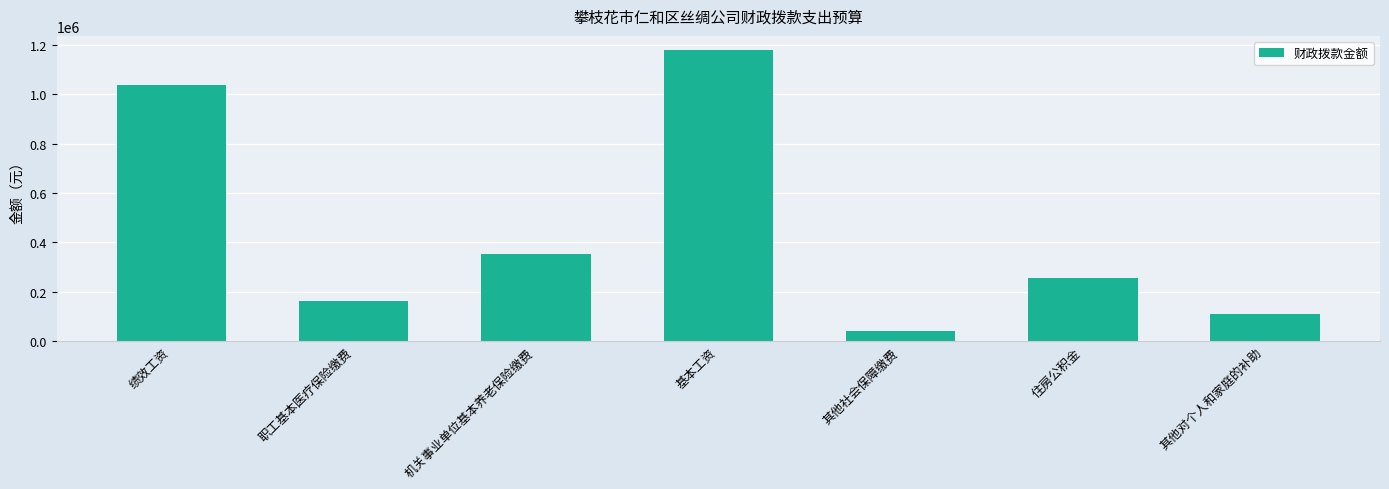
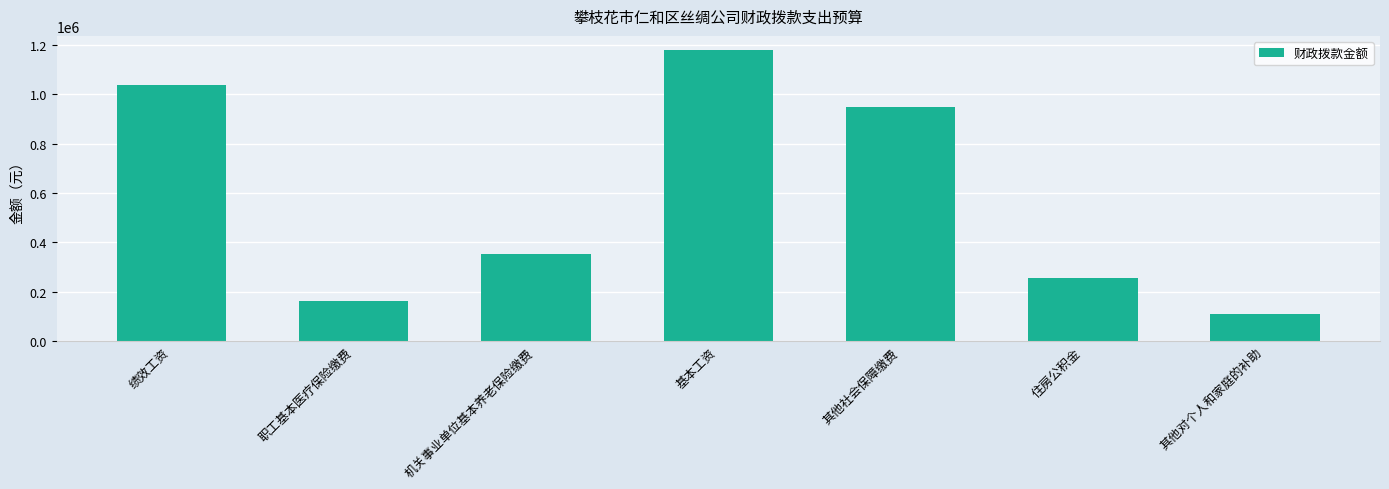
其他社会保障缴费: 40000 -> 950000
